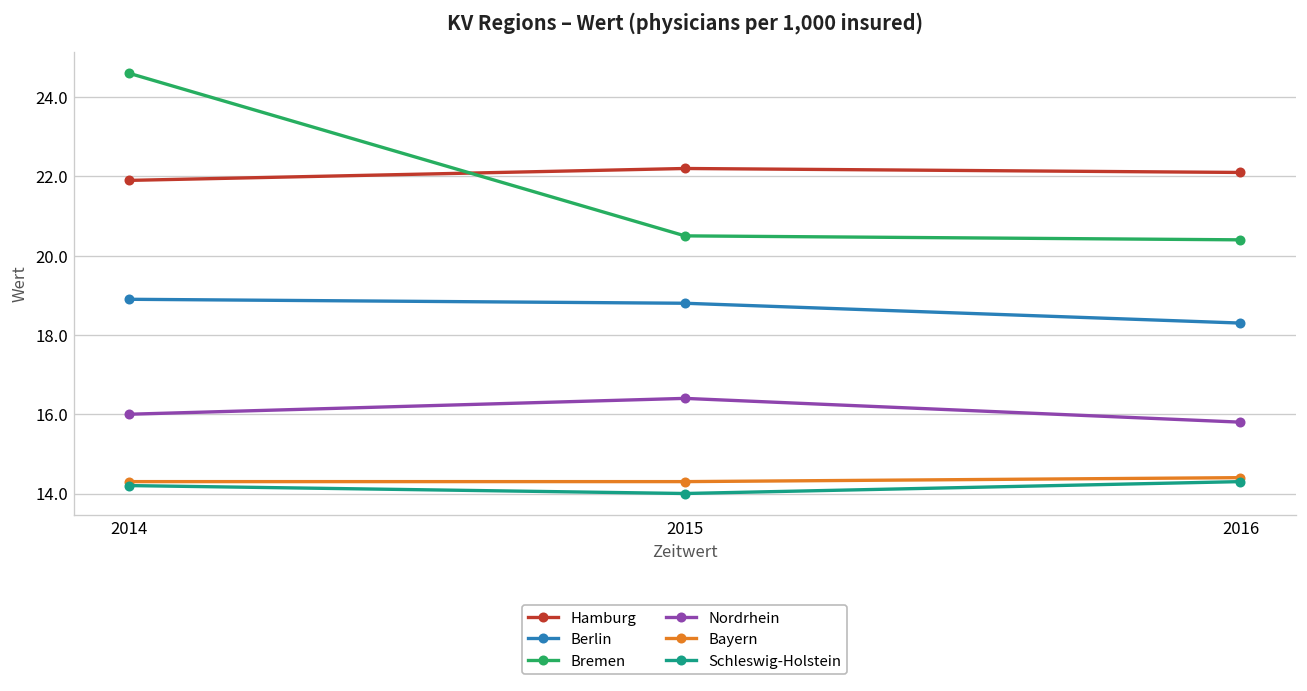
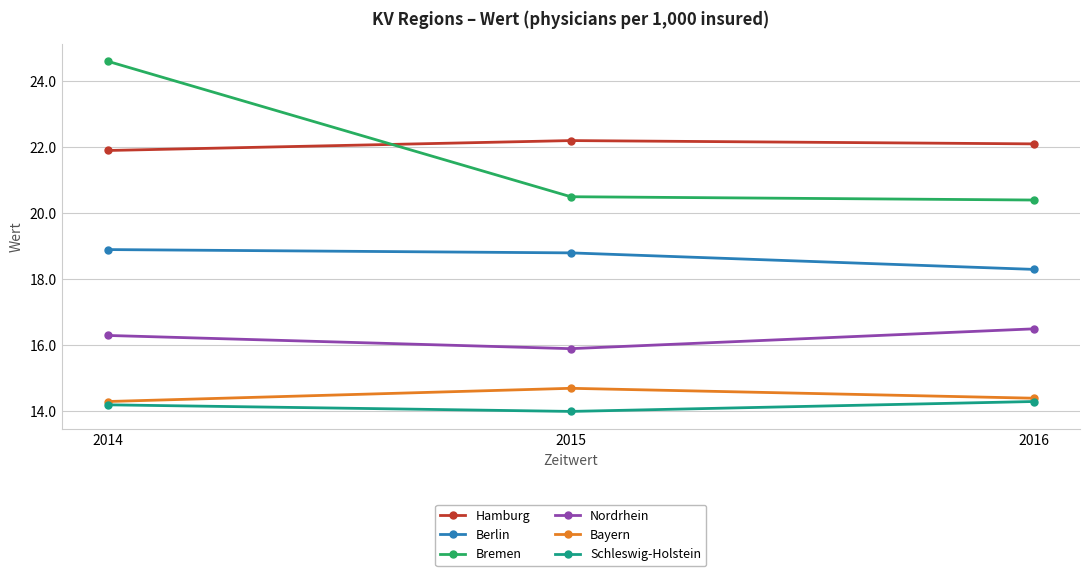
Nordrhein, 2014: 16.0 -> 16.3
Nordrhein, 2015: 16.4 -> 15.9
Bayern, 2015: 14.3 -> 14.7
Nordrhein, 2016: 15.8 -> 16.5
